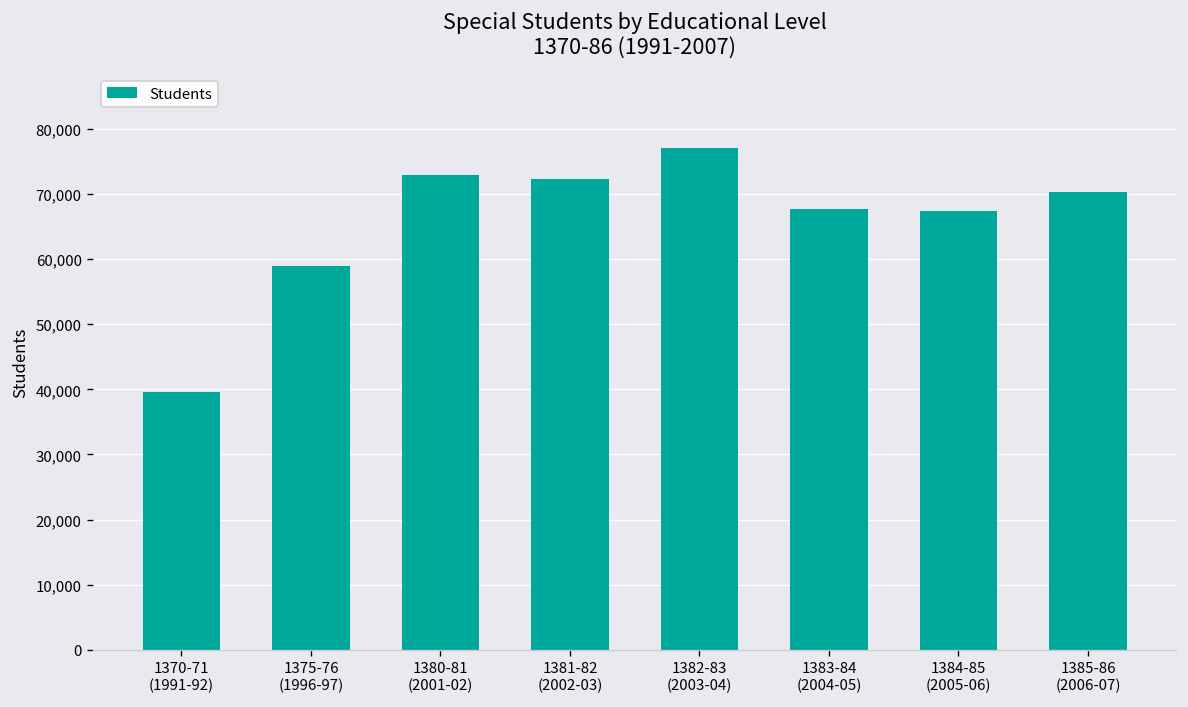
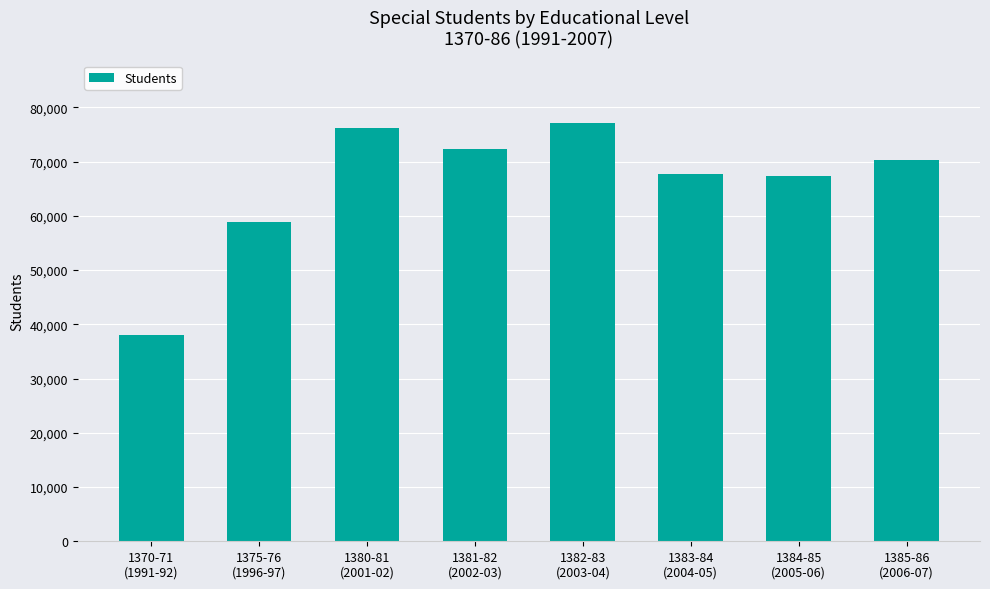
1370-71 (1991-92): 40,000 -> 38,000
1380-81 (2001-02): 73,000 -> 76,000
